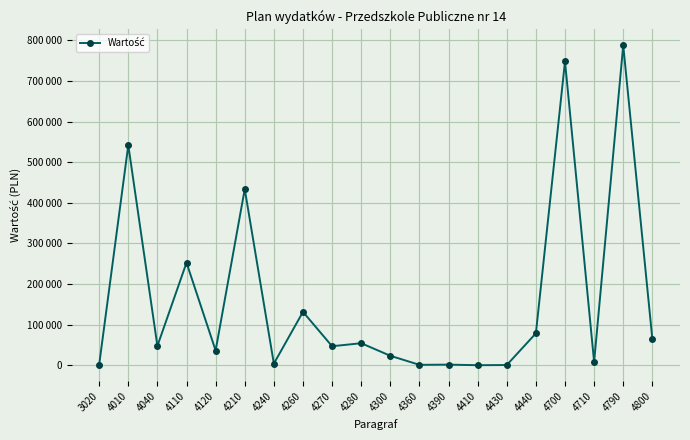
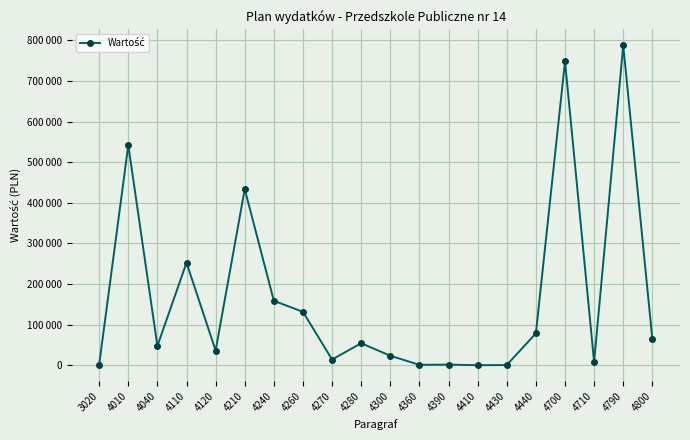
4240: 0 -> 160000
4270: 50000 -> 10000
